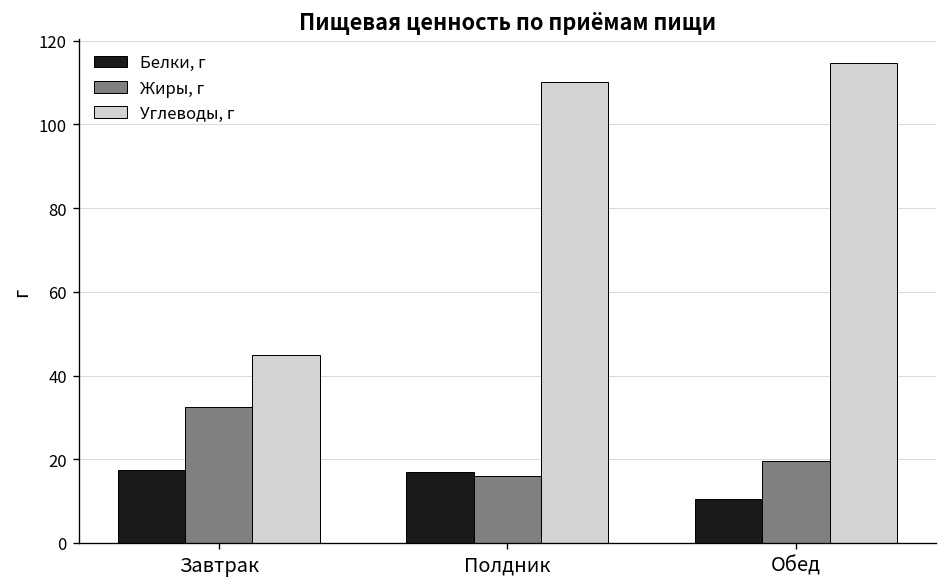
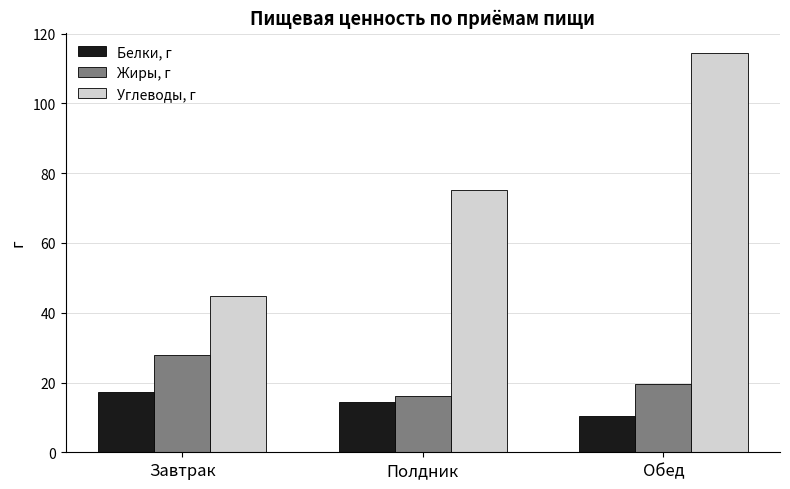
Жиры, г, Завтрак: 33 -> 28
Белки, г, Полдник: 17 -> 15
Углеводы, г, Полдник: 110 -> 75
